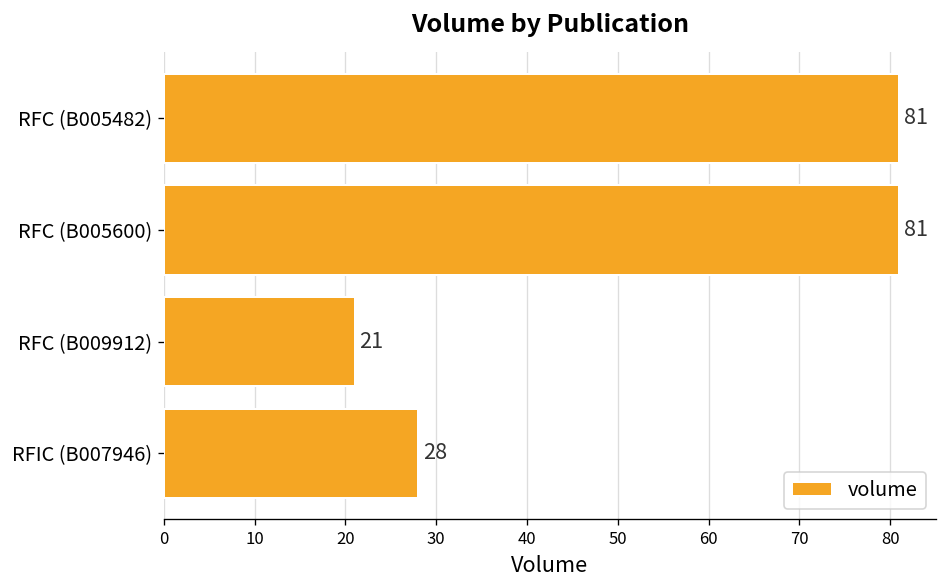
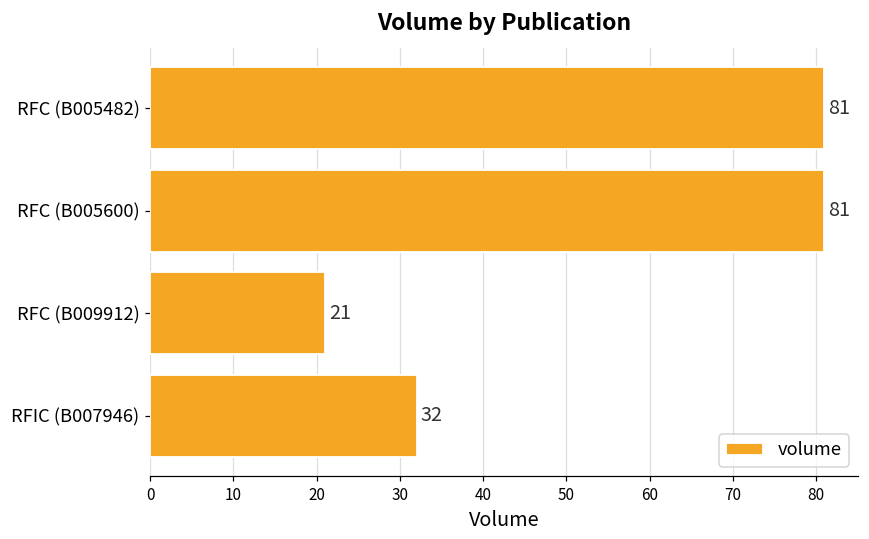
RFIC (B007946): 28 -> 32
